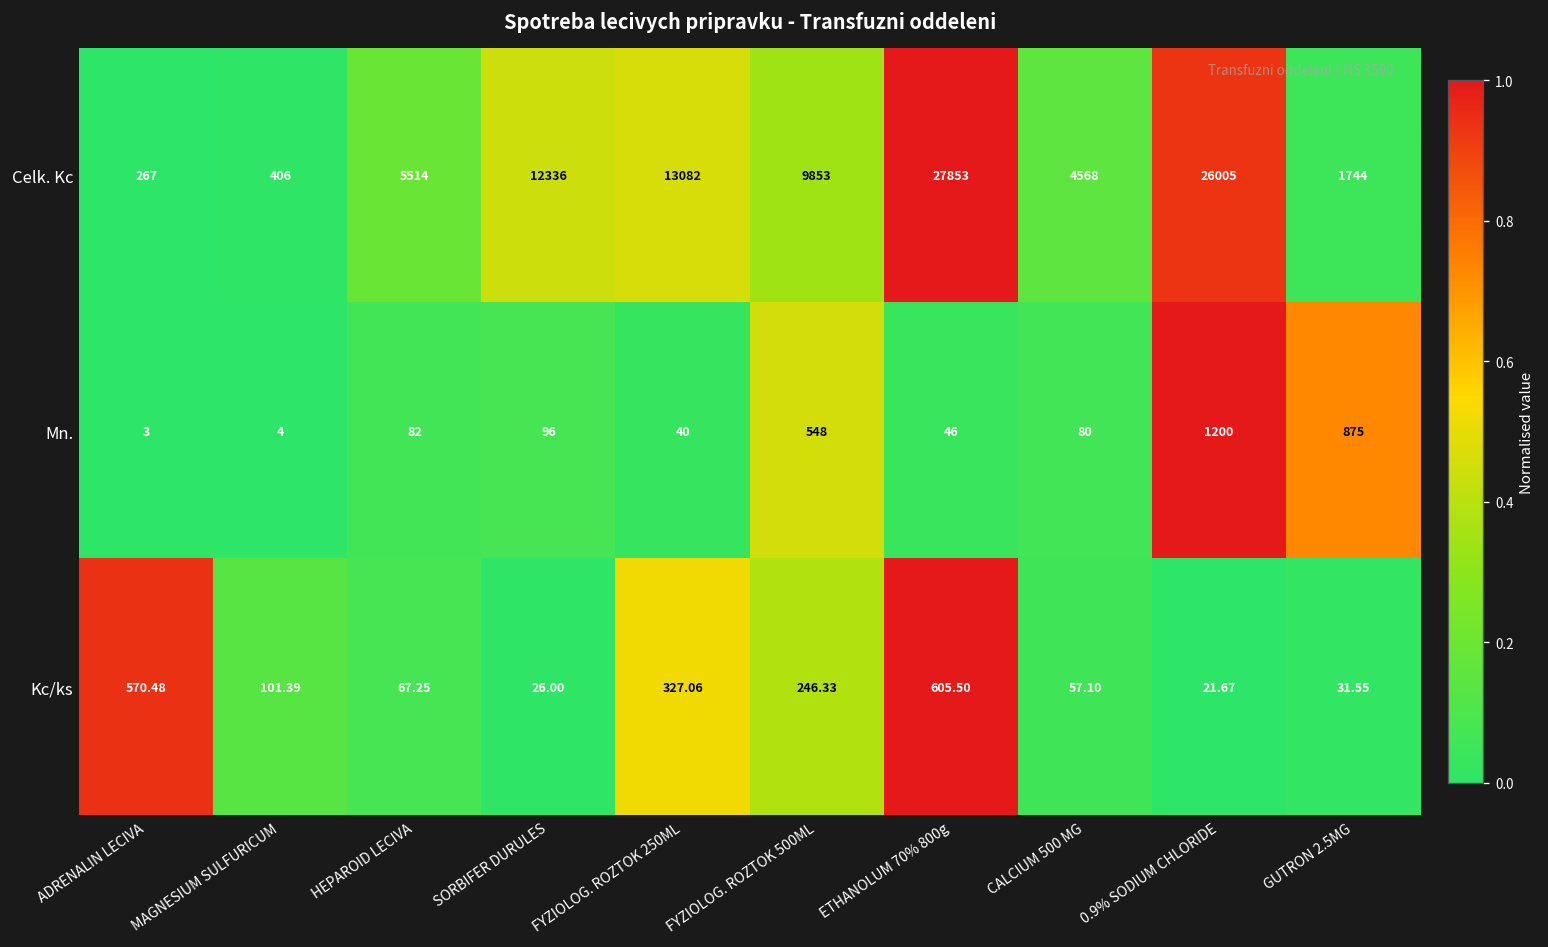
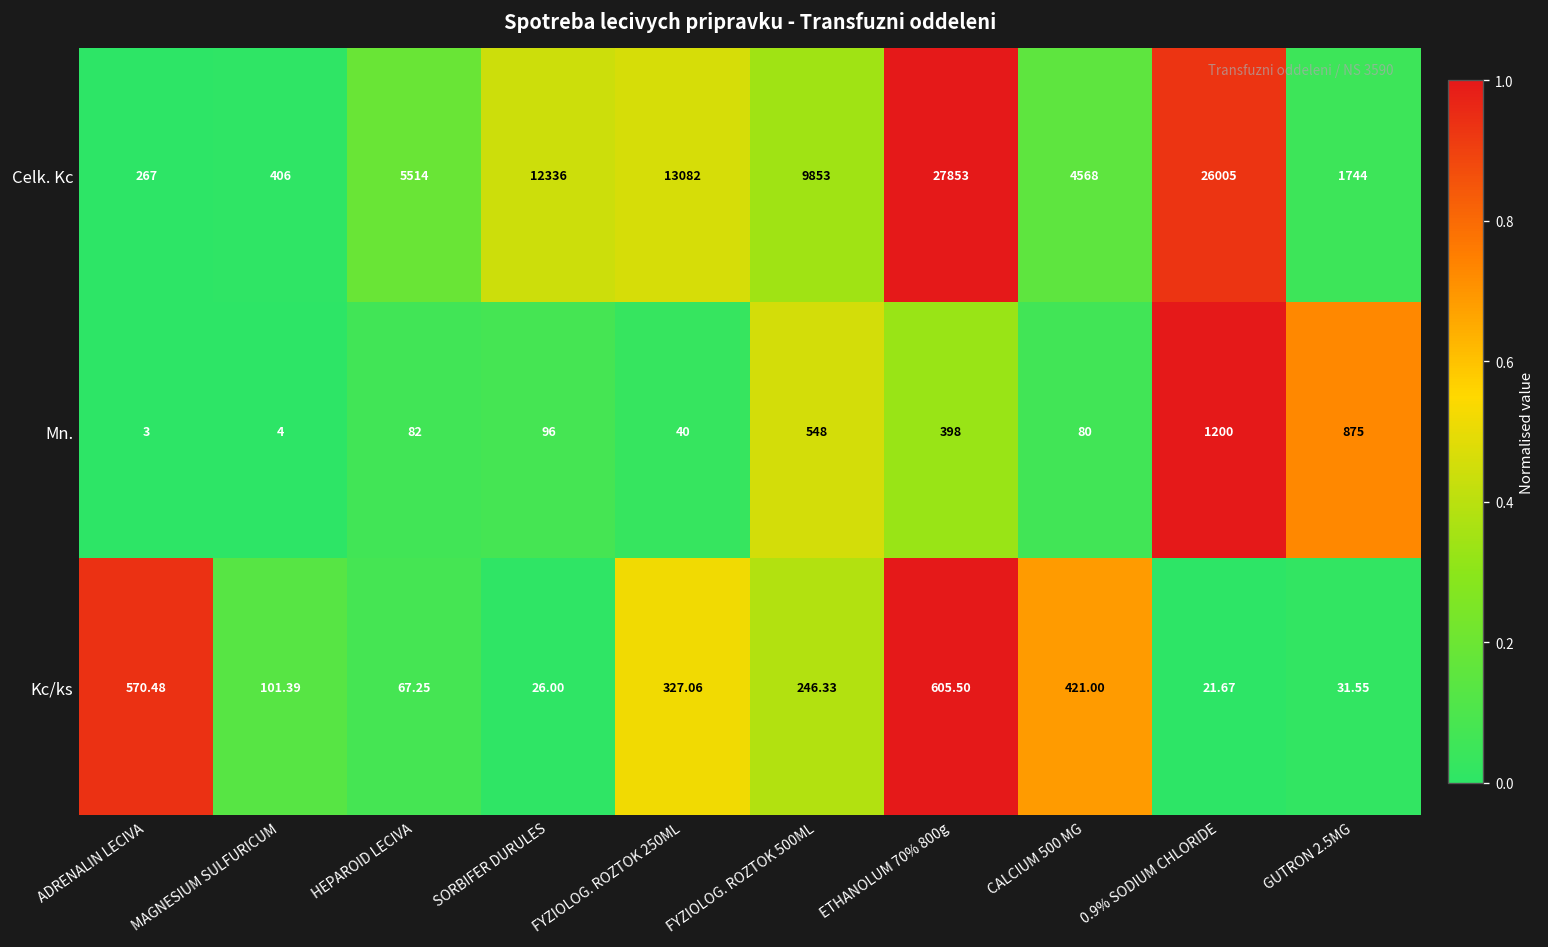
Mn., ETHANOLUM 70% 800g: 46 -> 398
Kc/ks, CALCIUM 500 MG: 57.10 -> 421.00
